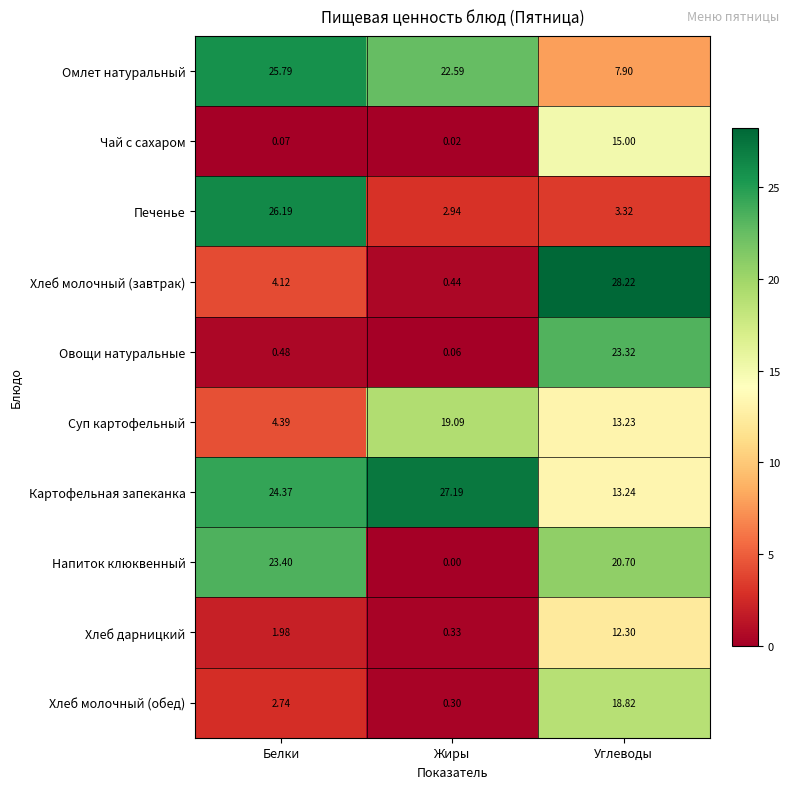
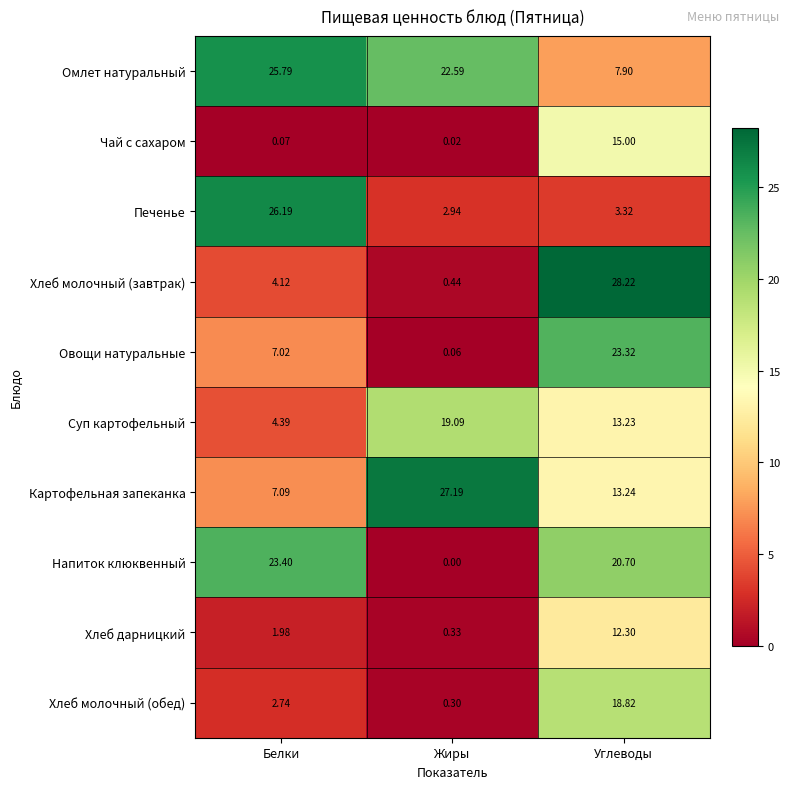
Овощи натуральные, Белки: 0.48 -> 7.02
Картофельная запеканка, Белки: 24.37 -> 7.09
